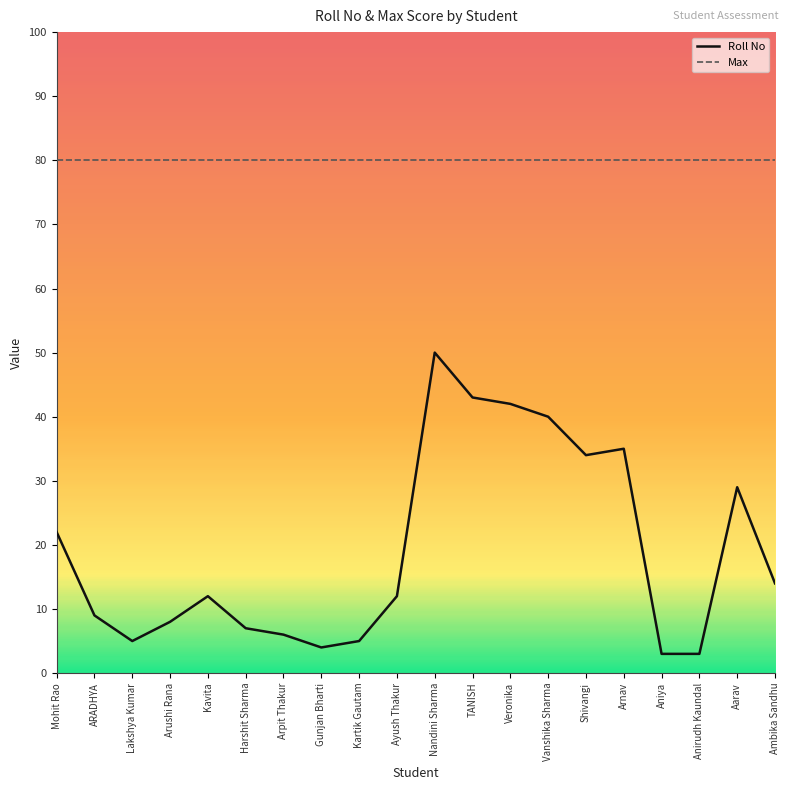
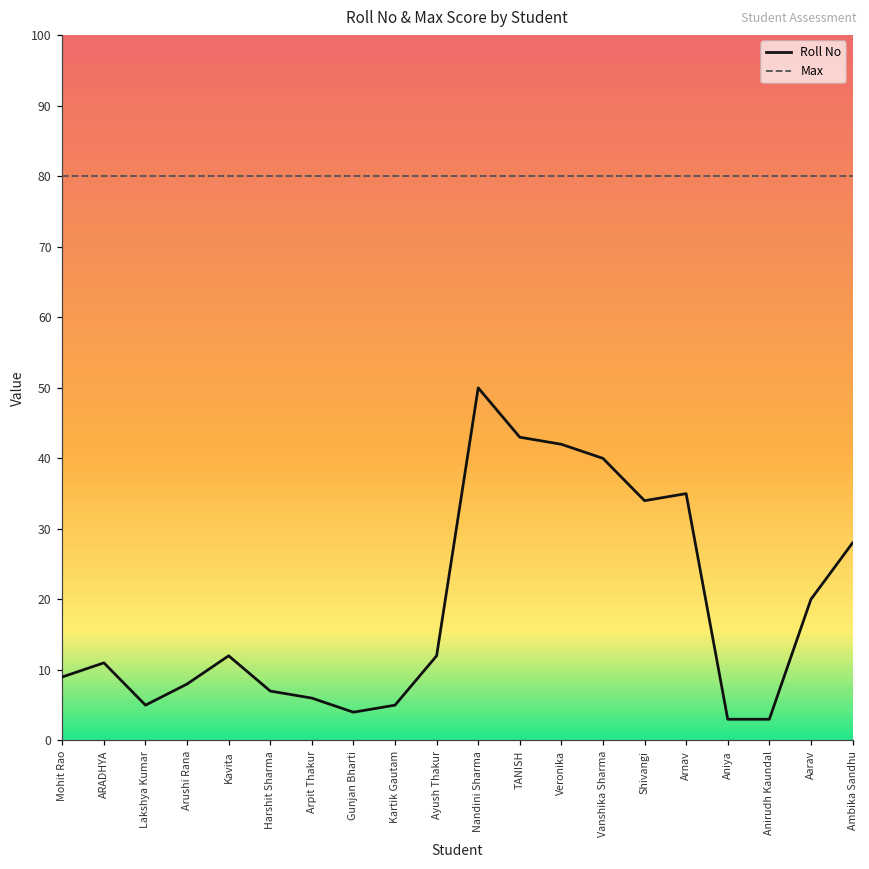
Roll No, Mohit Rao: 22 -> 9
Roll No, ARADHYA: 9 -> 11
Roll No, Aarav: 29 -> 20
Roll No, Ambika Sandhu: 14 -> 28
